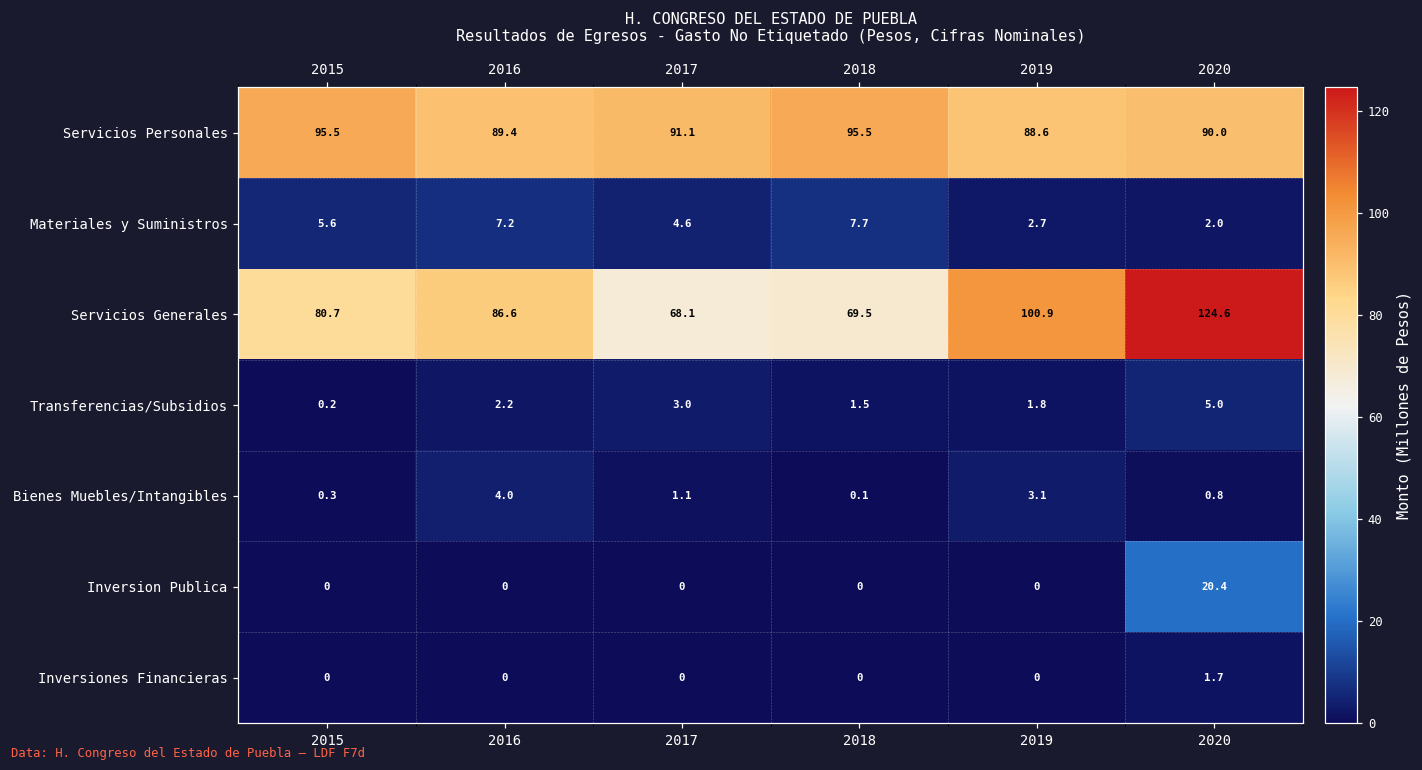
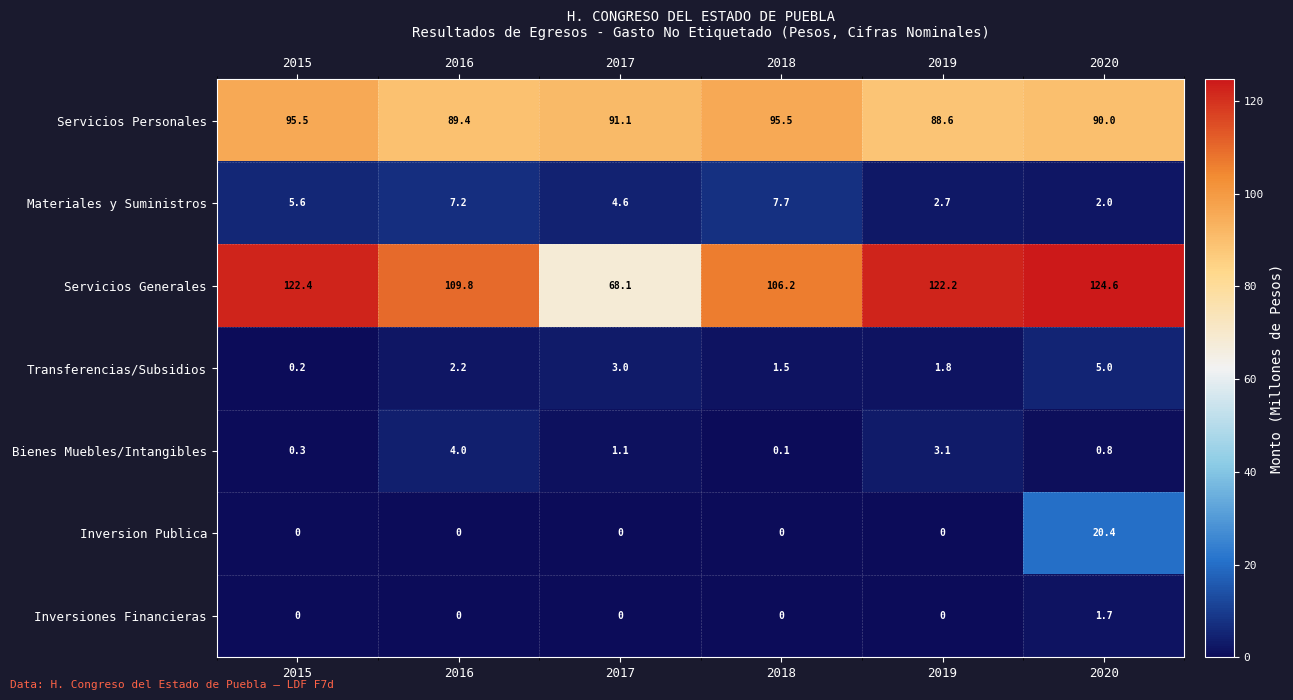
Servicios Generales, 2015: 80.7 -> 122.4
Servicios Generales, 2016: 86.6 -> 109.8
Servicios Generales, 2018: 69.5 -> 106.2
Servicios Generales, 2019: 100.9 -> 122.2
